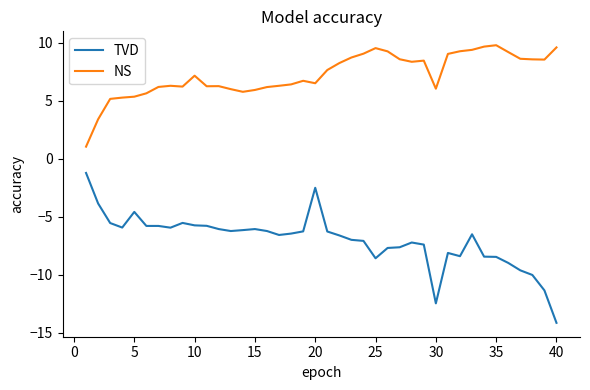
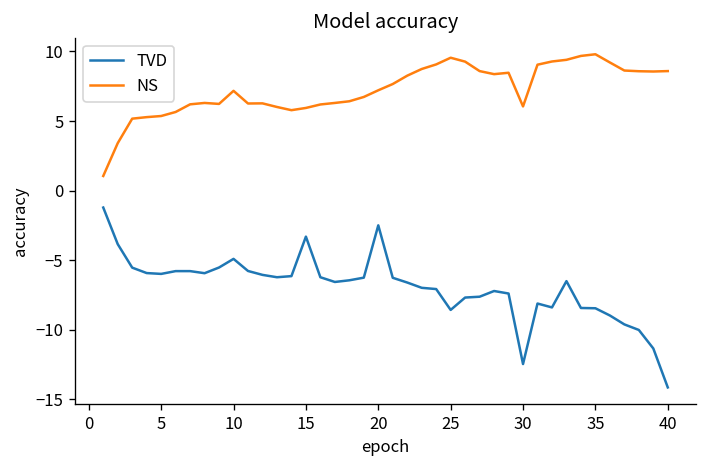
TVD, 5: -4.6 -> -6.0
TVD, 10: -5.7 -> -4.9
TVD, 15: -6.1 -> -3.3
NS, 20: 6.5 -> 7.2
NS, 40: 9.6 -> 8.6
